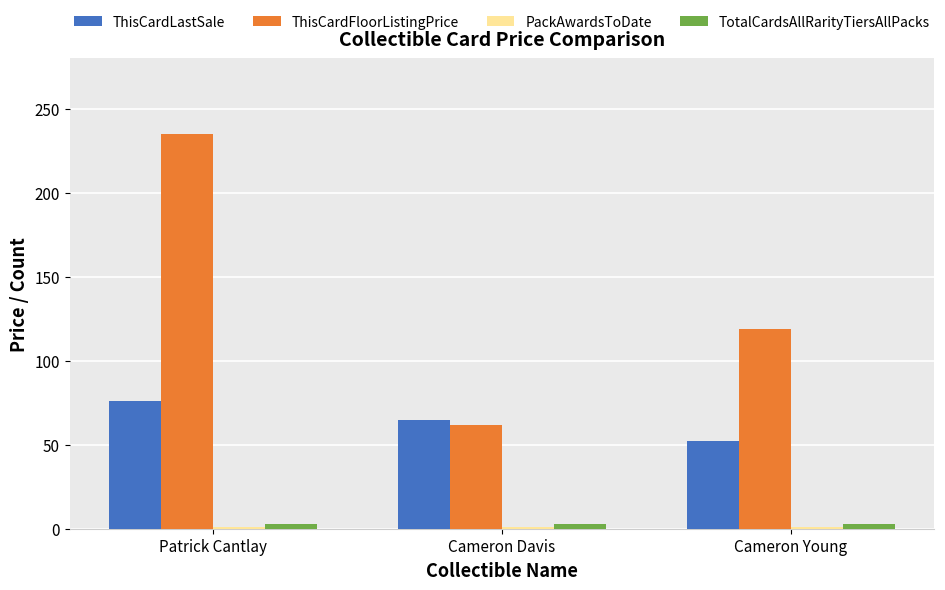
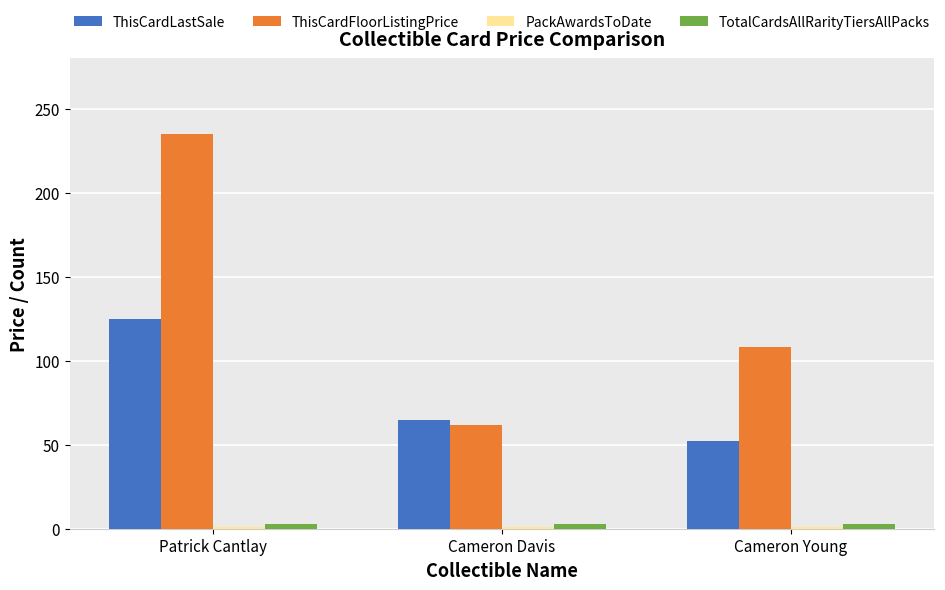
ThisCardLastSale, Patrick Cantlay: 76 -> 125
ThisCardFloorListingPrice, Cameron Young: 119 -> 108
